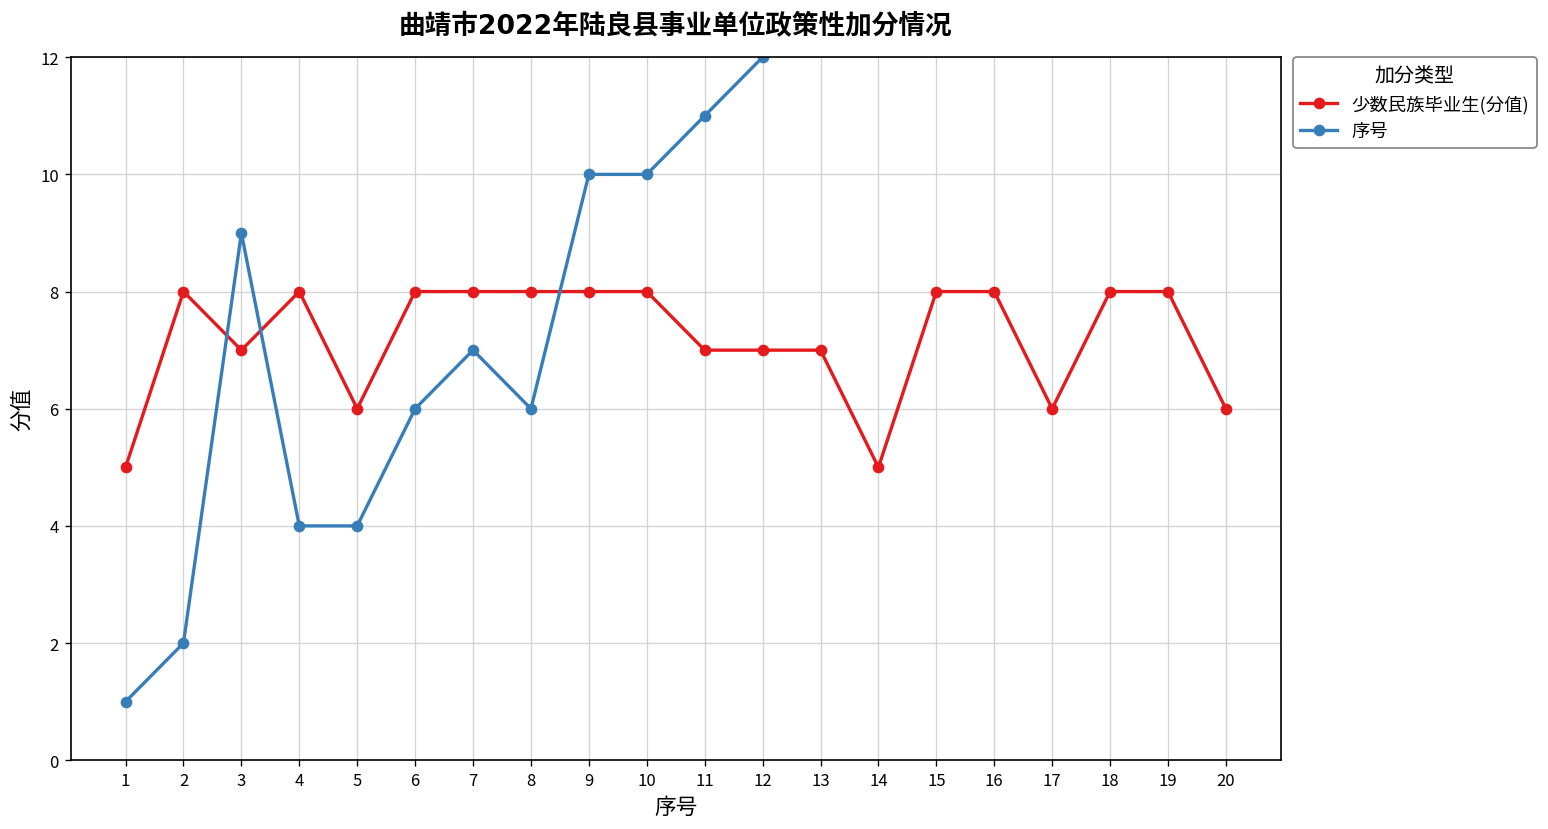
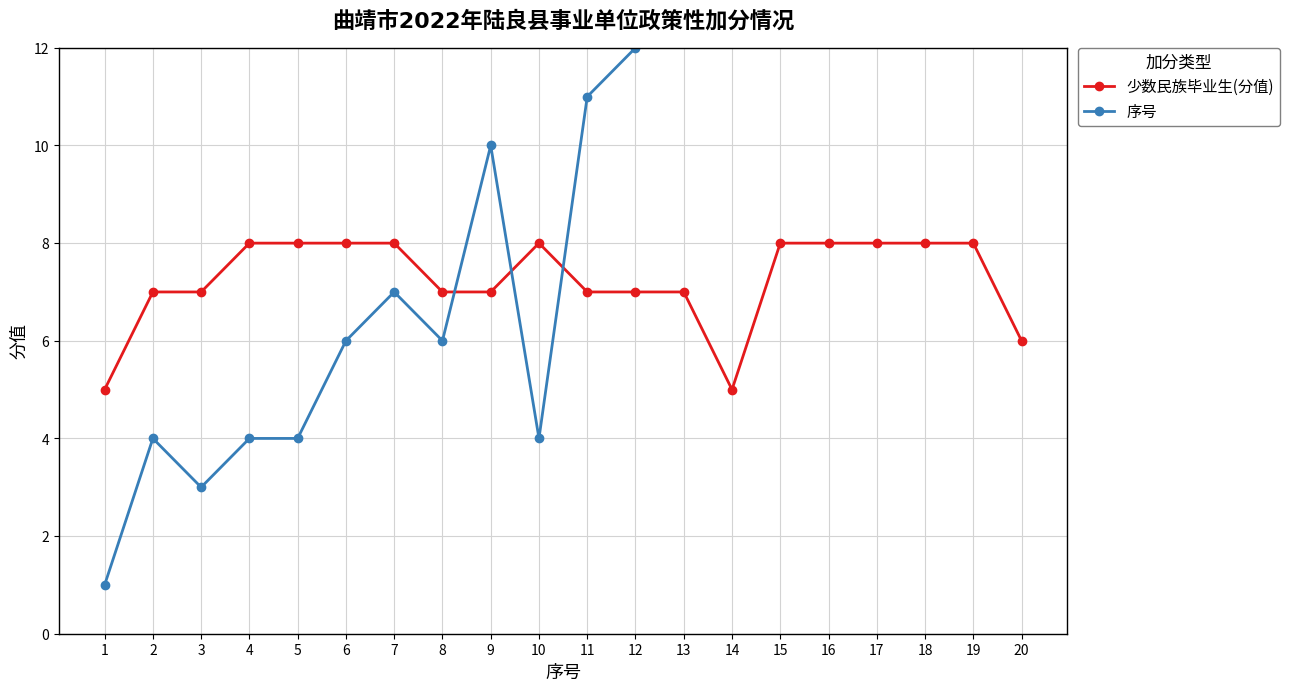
少数民族毕业生(分值), 2: 8 -> 7
序号, 2: 2 -> 4
序号, 3: 9 -> 3
少数民族毕业生(分值), 5: 6 -> 8
少数民族毕业生(分值), 8: 8 -> 7
少数民族毕业生(分值), 9: 8 -> 7
序号, 10: 10 -> 4
少数民族毕业生(分值), 17: 6 -> 8
